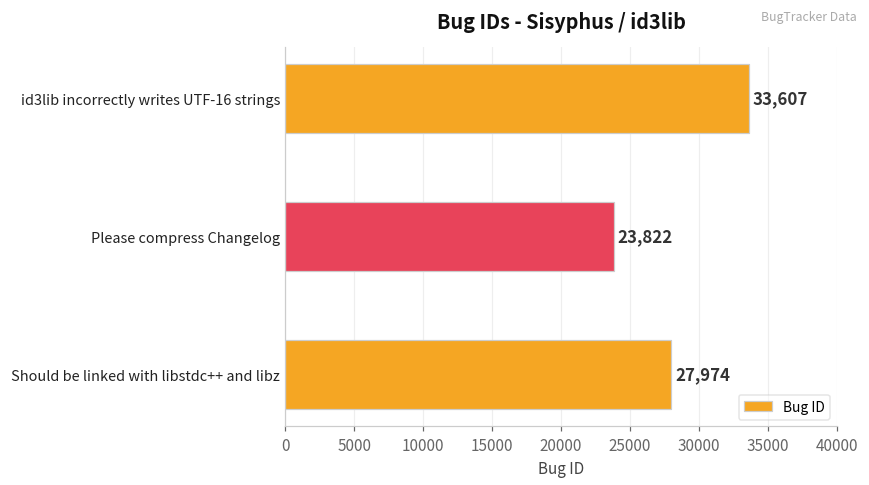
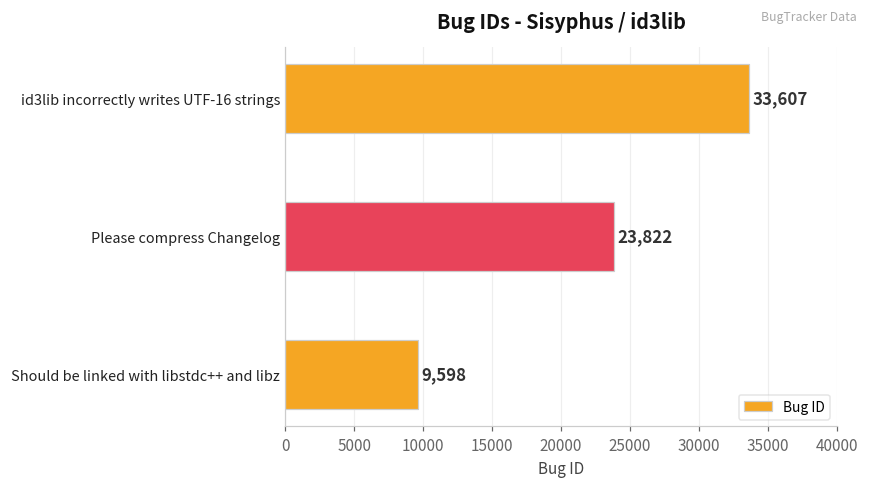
Should be linked with libstdc++ and libz: 27,974 -> 9,598
